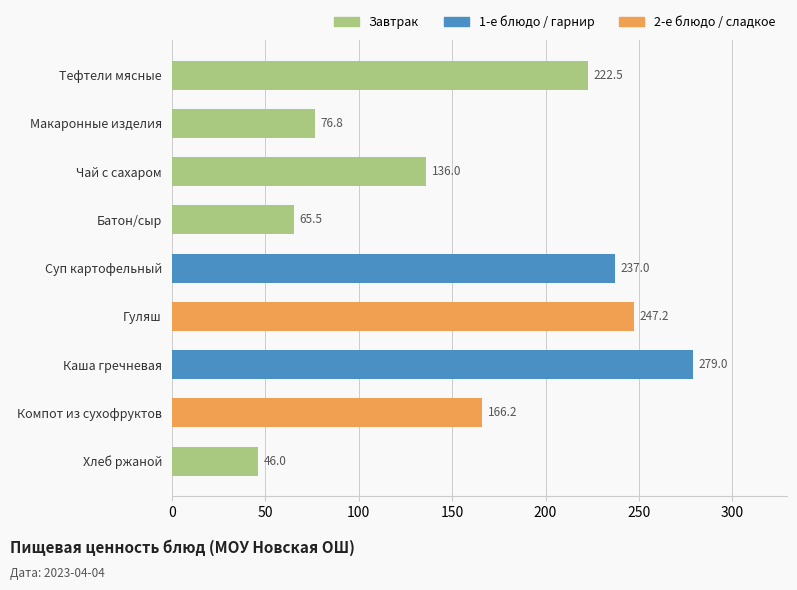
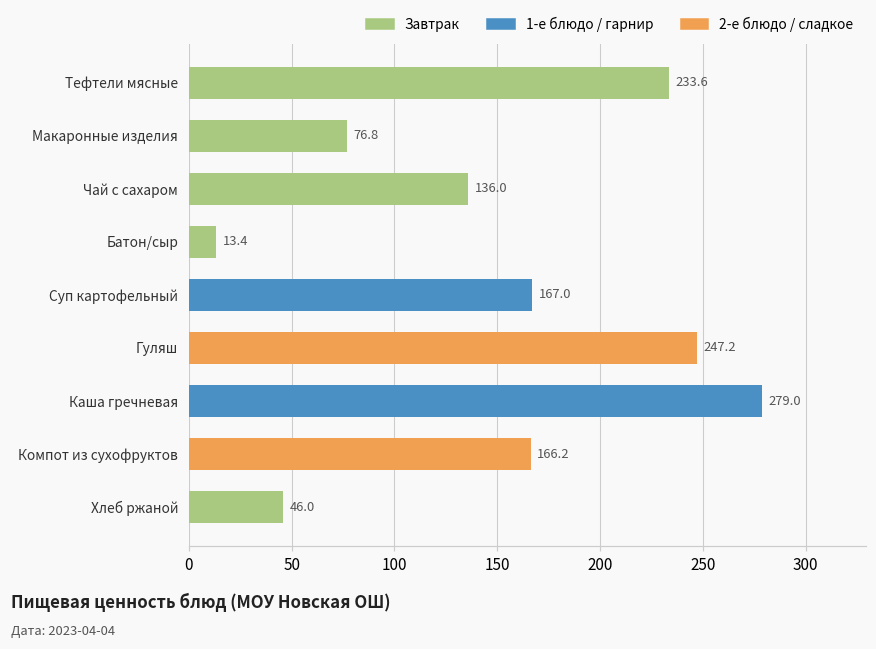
Тефтели мясные: 222.5 -> 233.6
Батон/сыр: 65.5 -> 13.4
Суп картофельный: 237.0 -> 167.0
